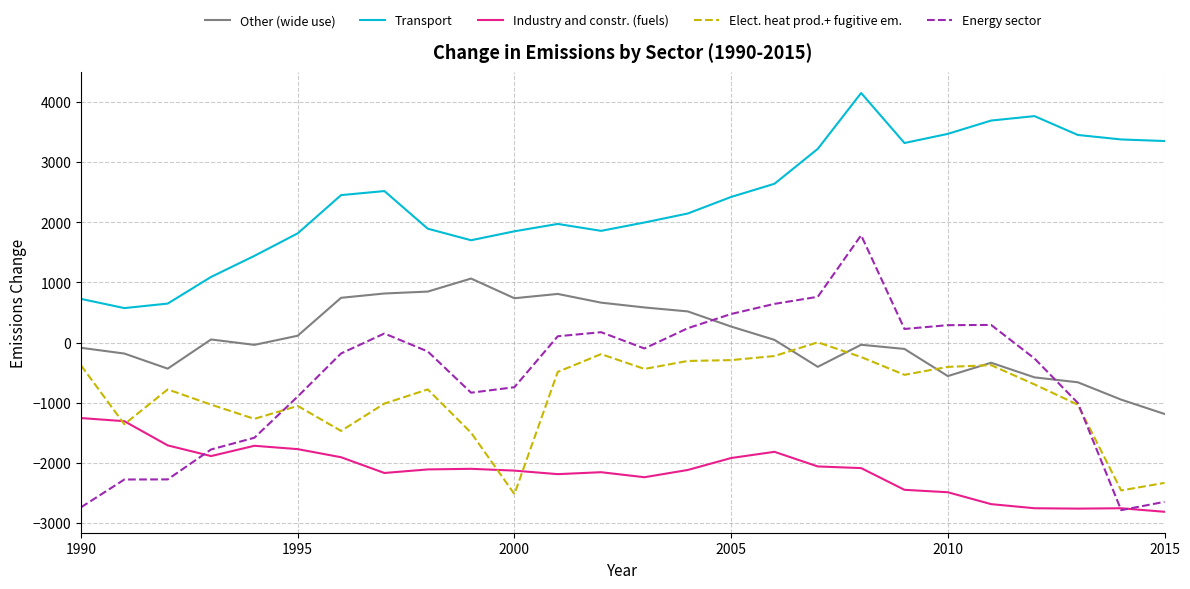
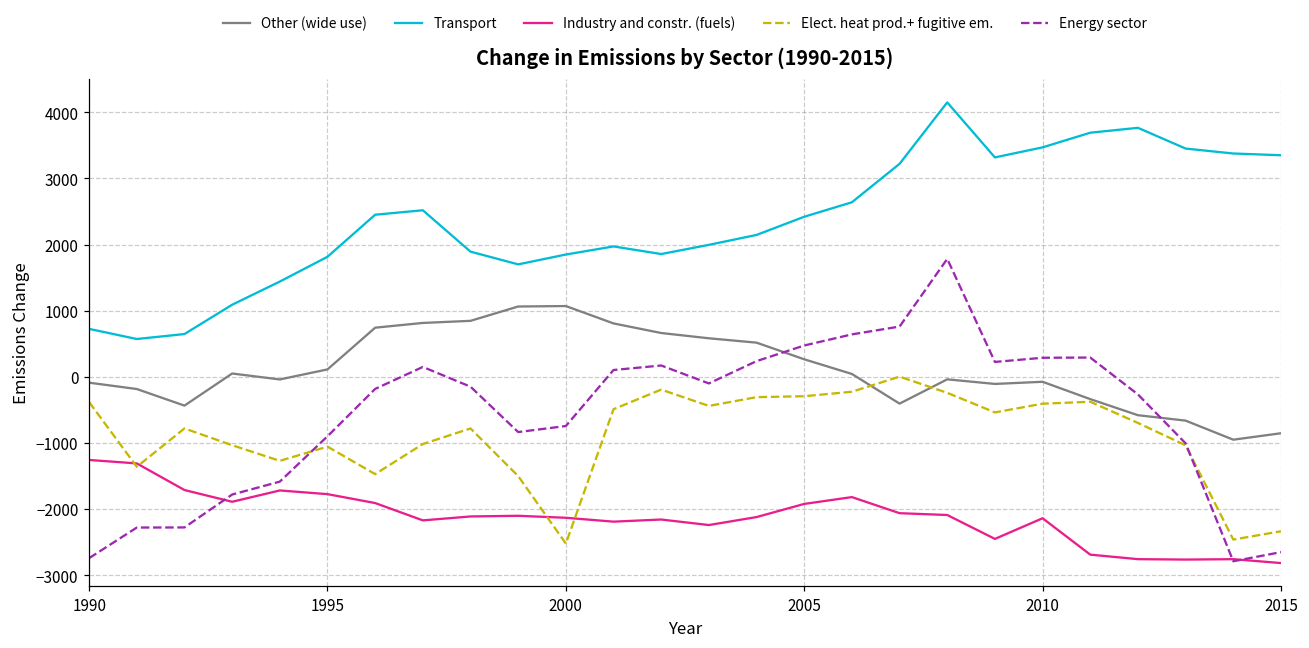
Other (wide use), 2000: 700 -> 1100
Other (wide use), 2010: -600 -> -100
Industry and constr. (fuels), 2010: -2500 -> -2100
Other (wide use), 2015: -1200 -> -900
